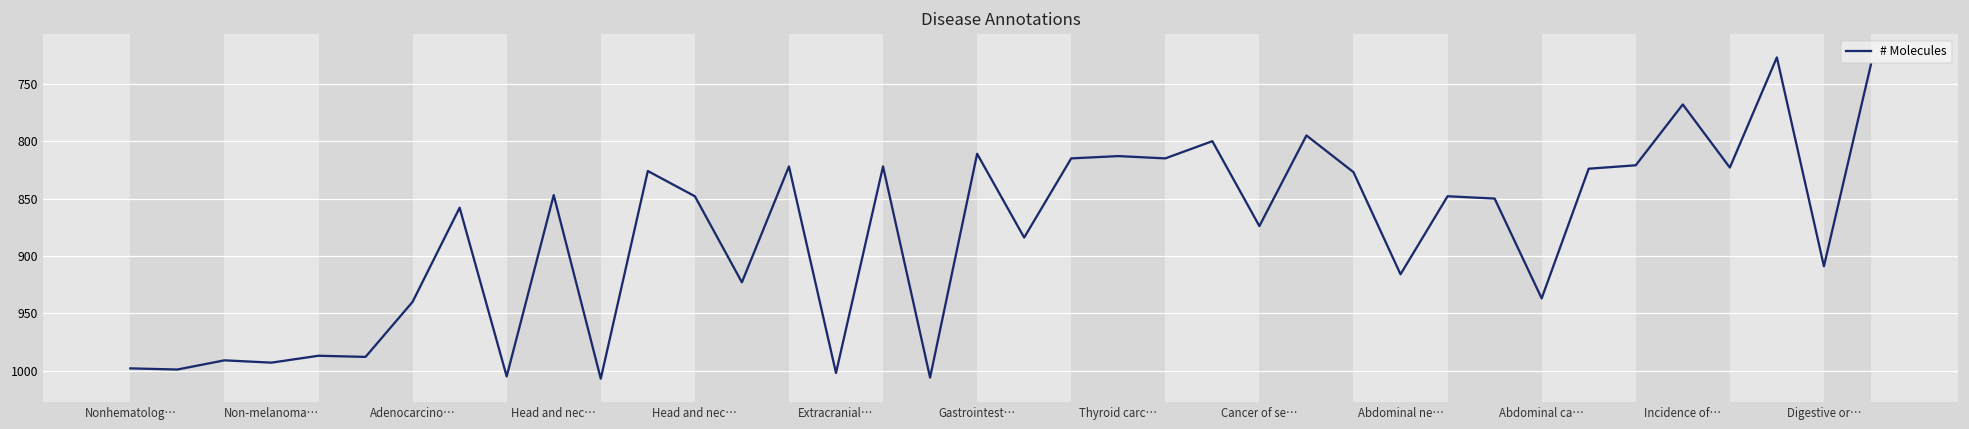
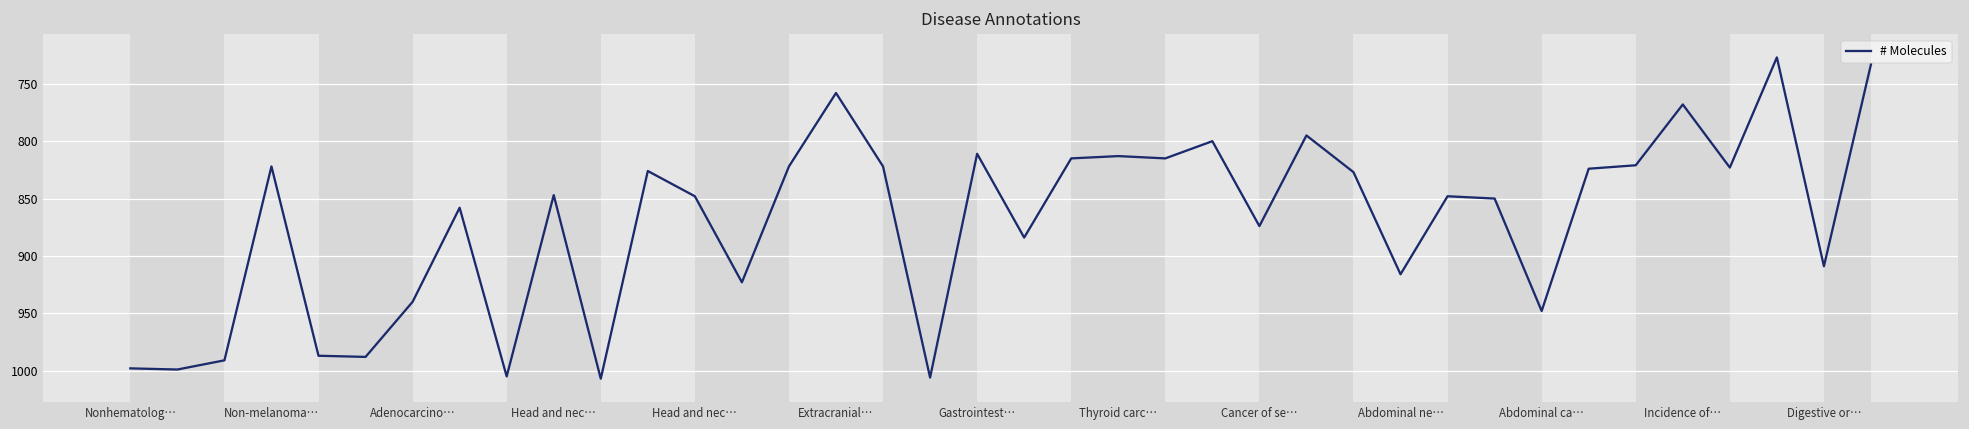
Non-melanoma…: 993 -> 822
Extracranial…: 1002 -> 758
Abdominal ca…: 937 -> 948
